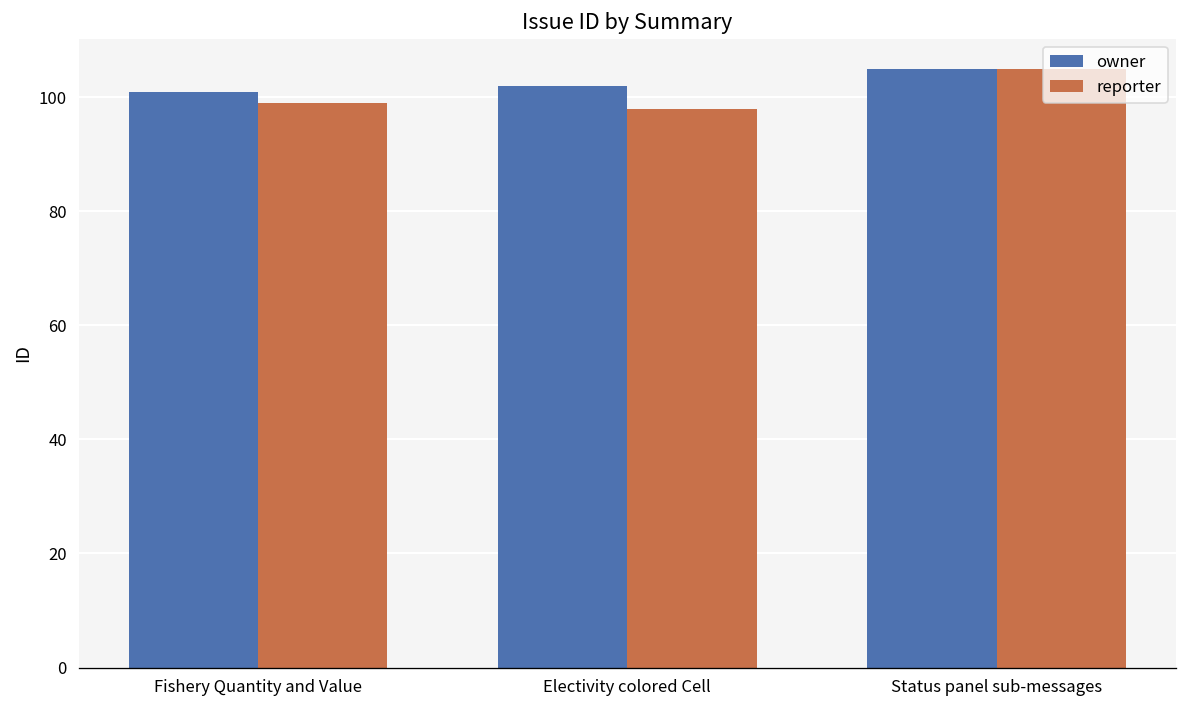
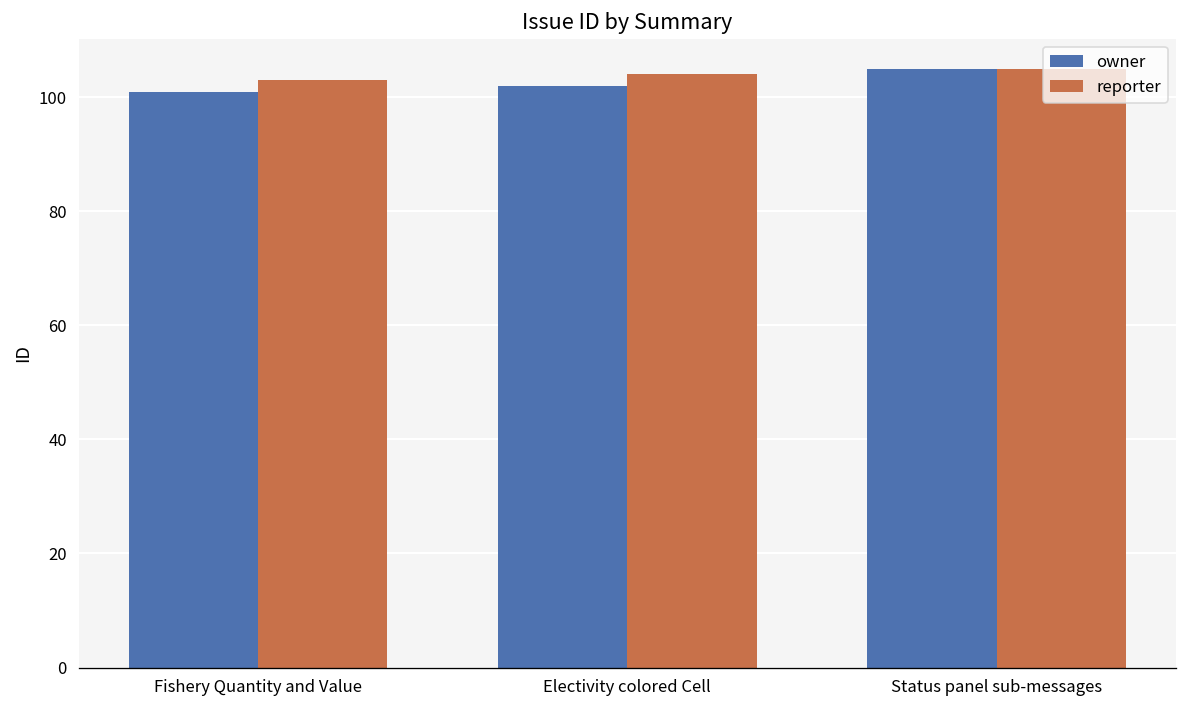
reporter, Fishery Quantity and Value: 99 -> 103
reporter, Electivity colored Cell: 98 -> 104
